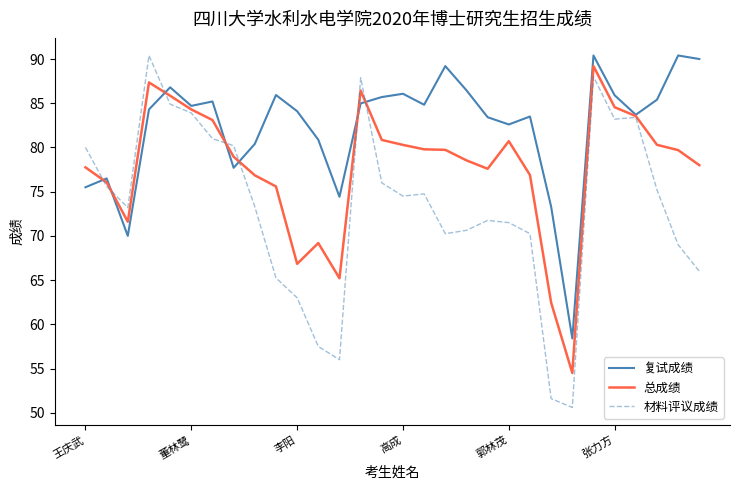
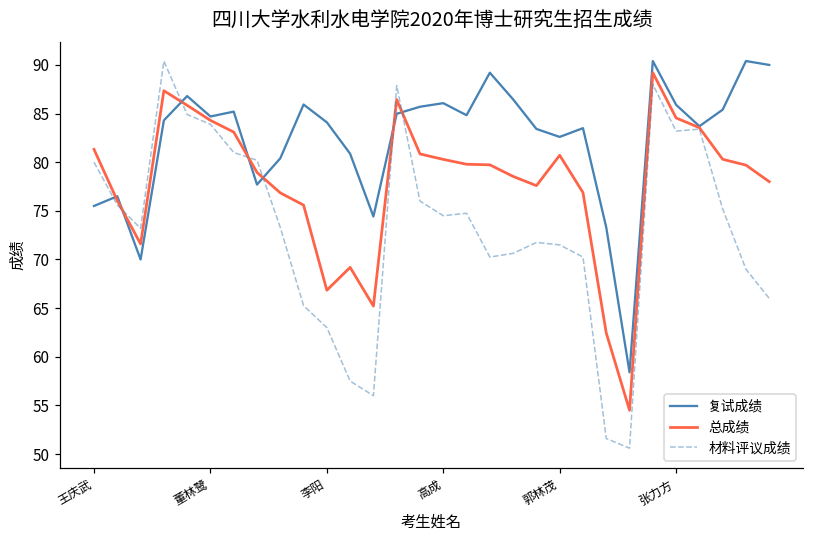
总成绩, 王庆武: 78 -> 81
